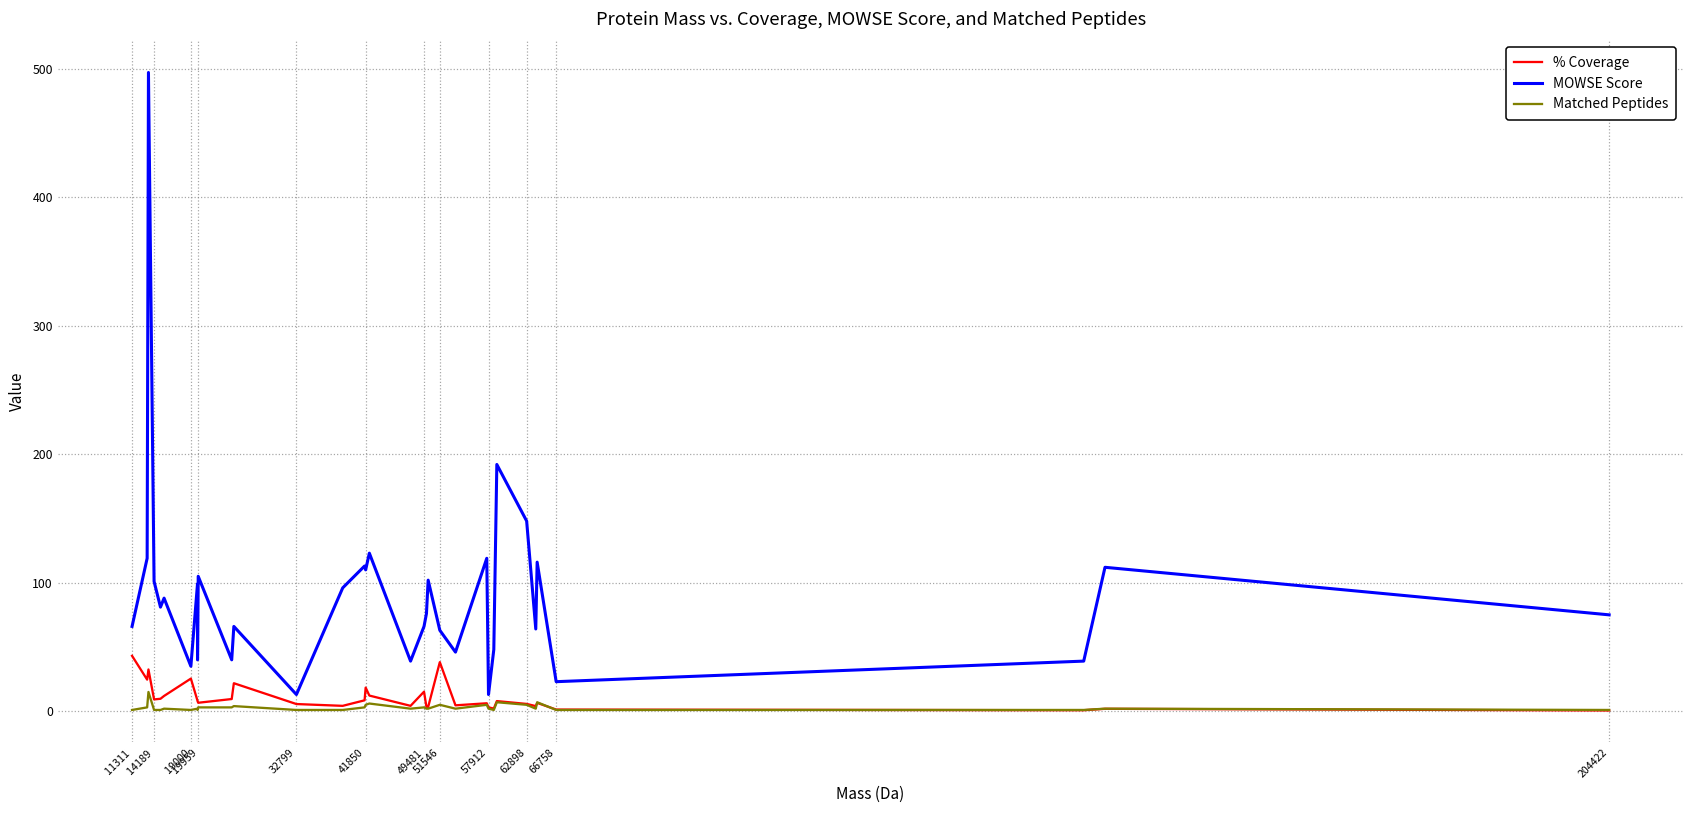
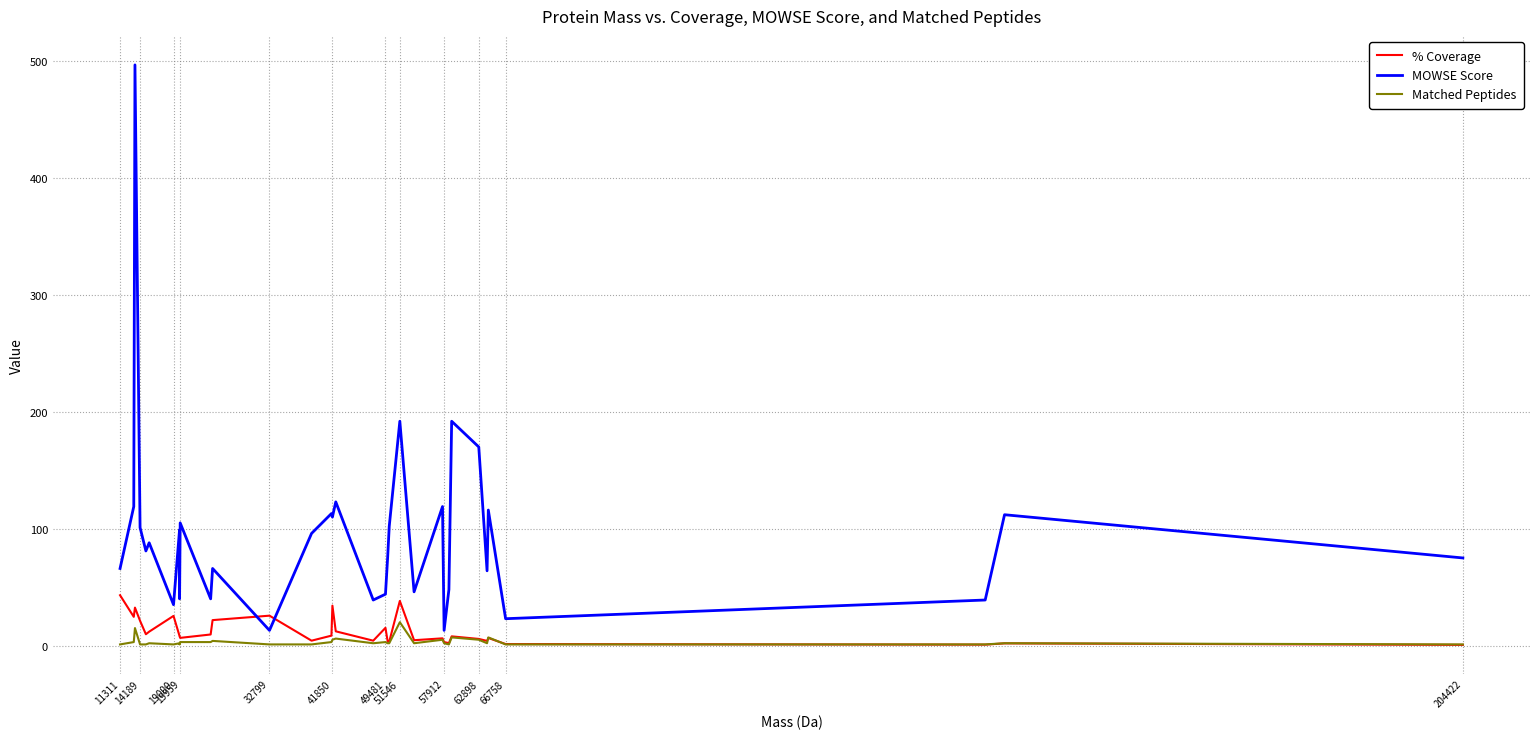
% Coverage, 14189: 9 -> 21
% Coverage, 32799: 6 -> 26
% Coverage, 41850: 18 -> 34
MOWSE Score, 49481: 66 -> 44
MOWSE Score, 51546: 63 -> 192
Matched Peptides, 51546: 5 -> 20
MOWSE Score, 62898: 148 -> 170
